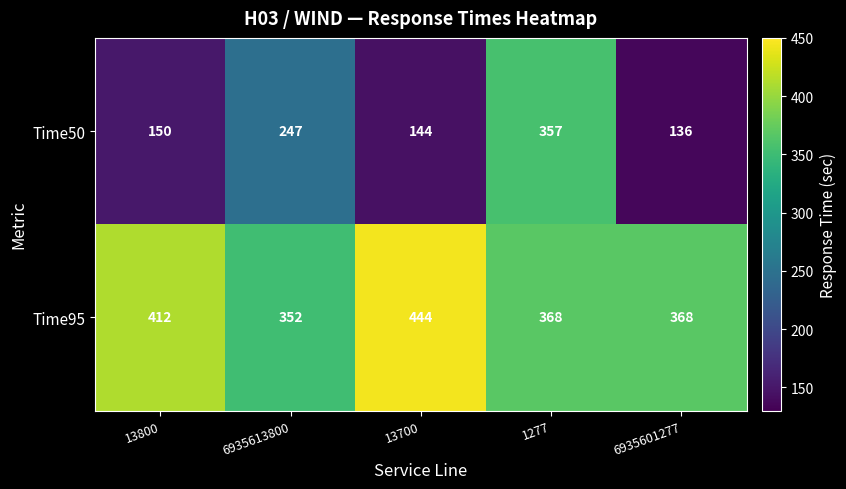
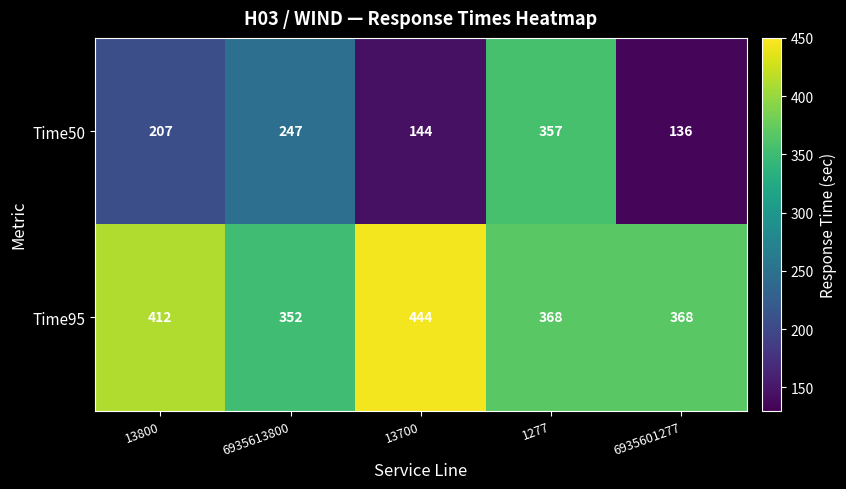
Time50, 13800: 150 -> 207
